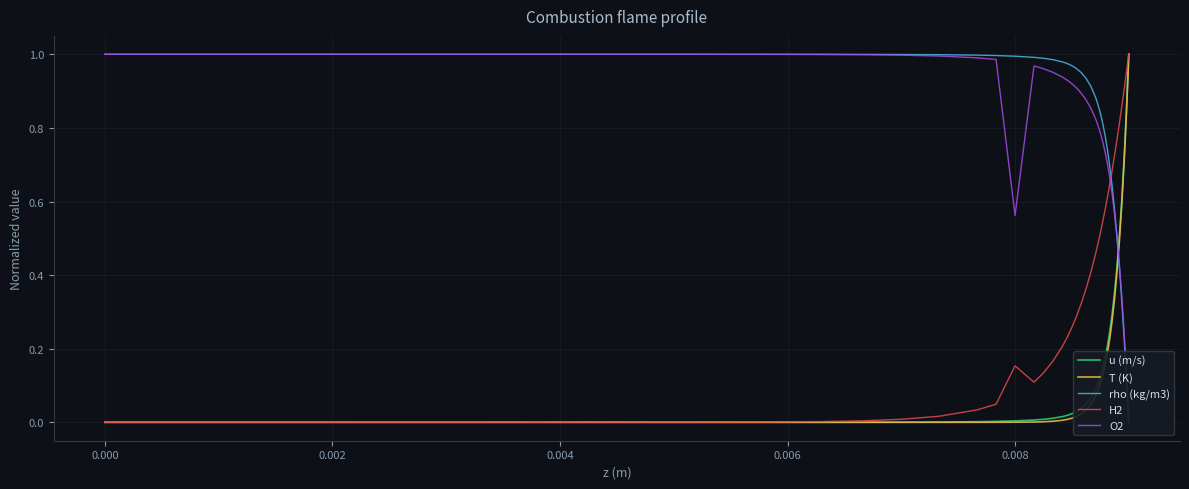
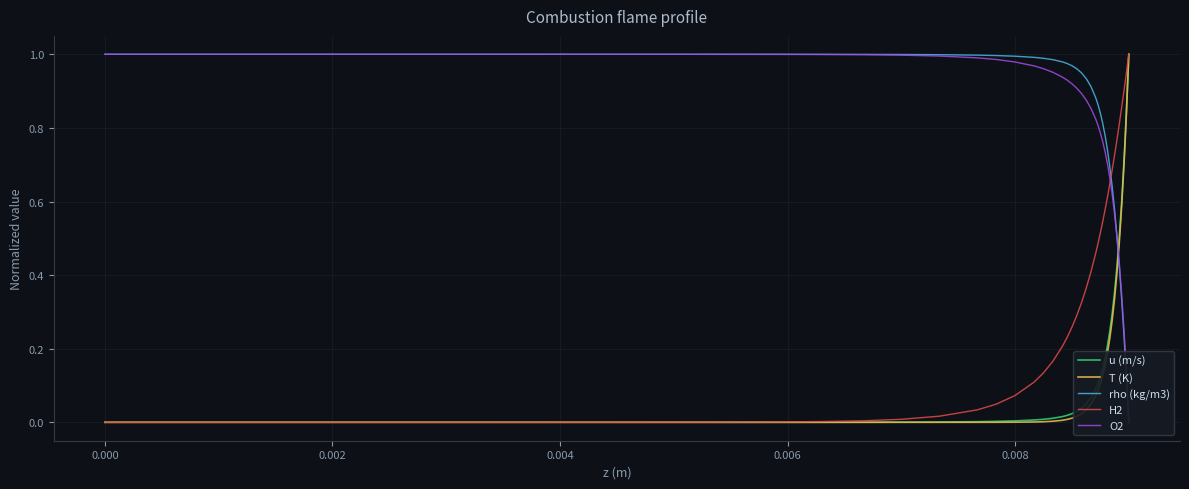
H2, 0.008: 0.15 -> 0.07
O2, 0.008: 0.56 -> 0.98
